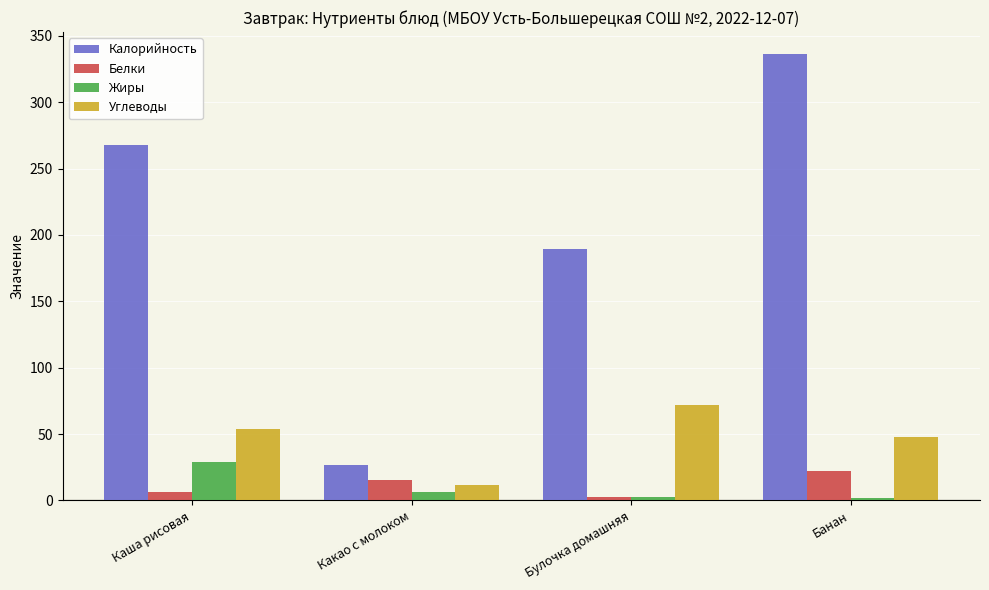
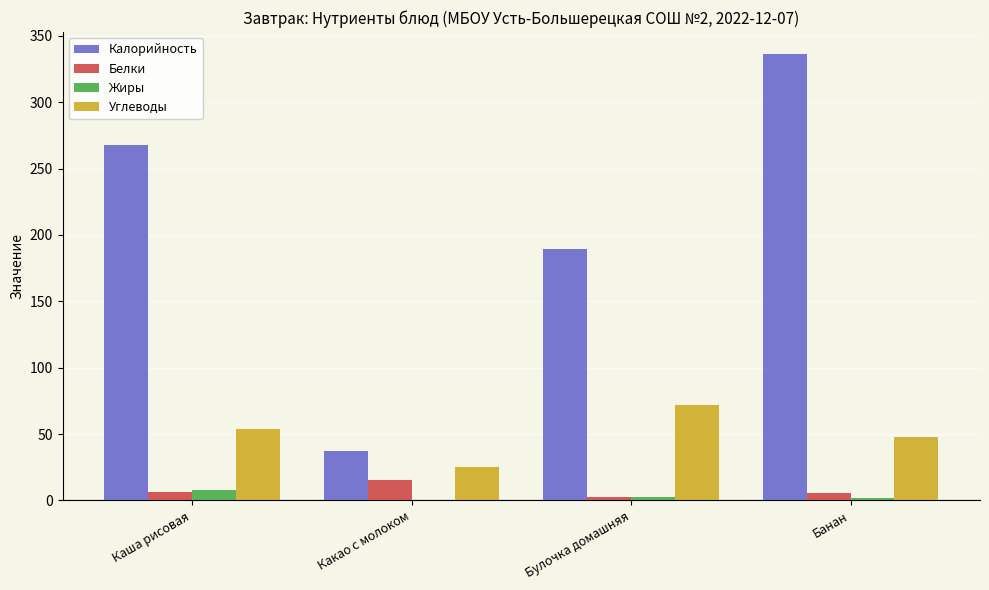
Жиры, Каша рисовая: 29 -> 8
Калорийность, Какао с молоком: 27 -> 38
Жиры, Какао с молоком: 6 -> 0
Углеводы, Какао с молоком: 12 -> 25
Белки, Банан: 22 -> 5
